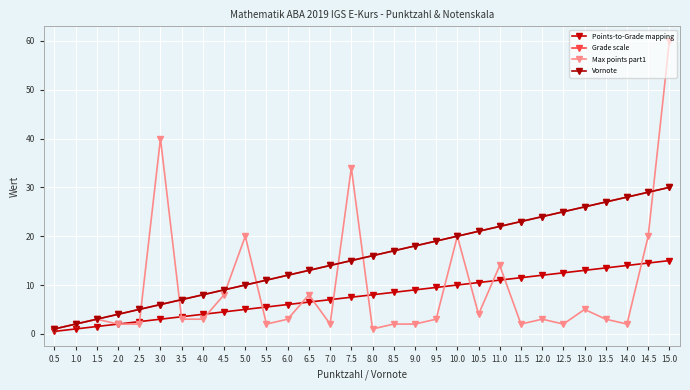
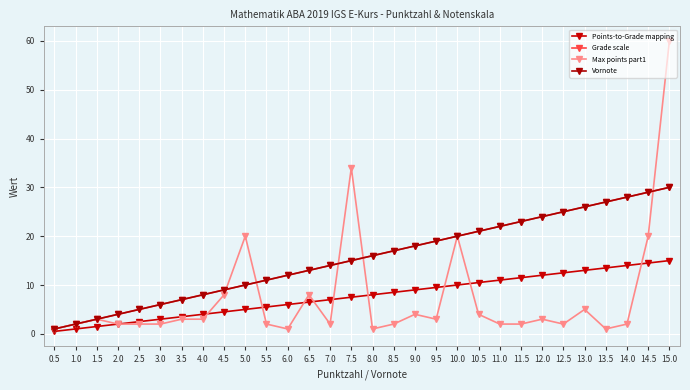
Max points part1, 3.0: 40 -> 2
Max points part1, 6.0: 3 -> 1
Max points part1, 9.0: 2 -> 4
Max points part1, 11.0: 14 -> 2
Max points part1, 13.5: 3 -> 1
